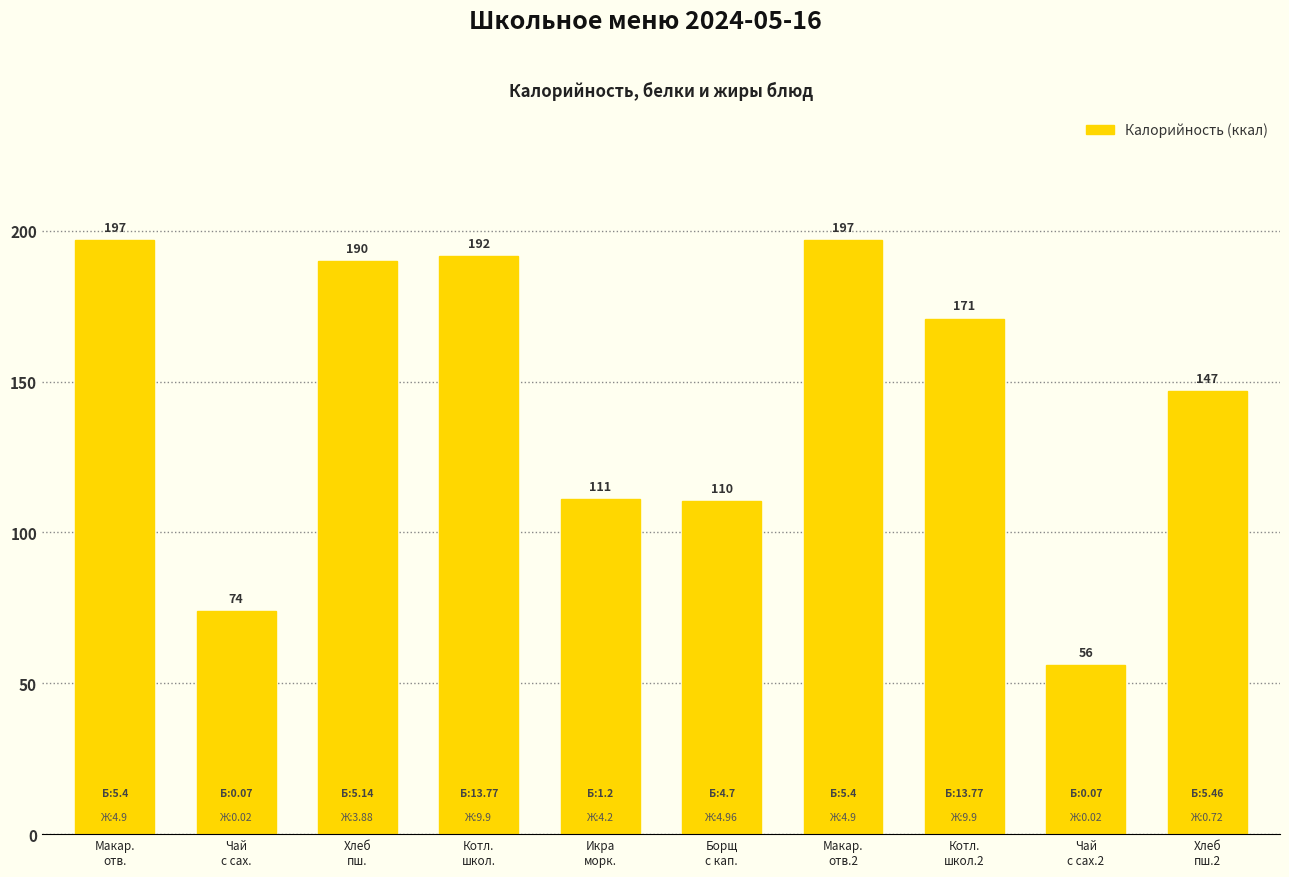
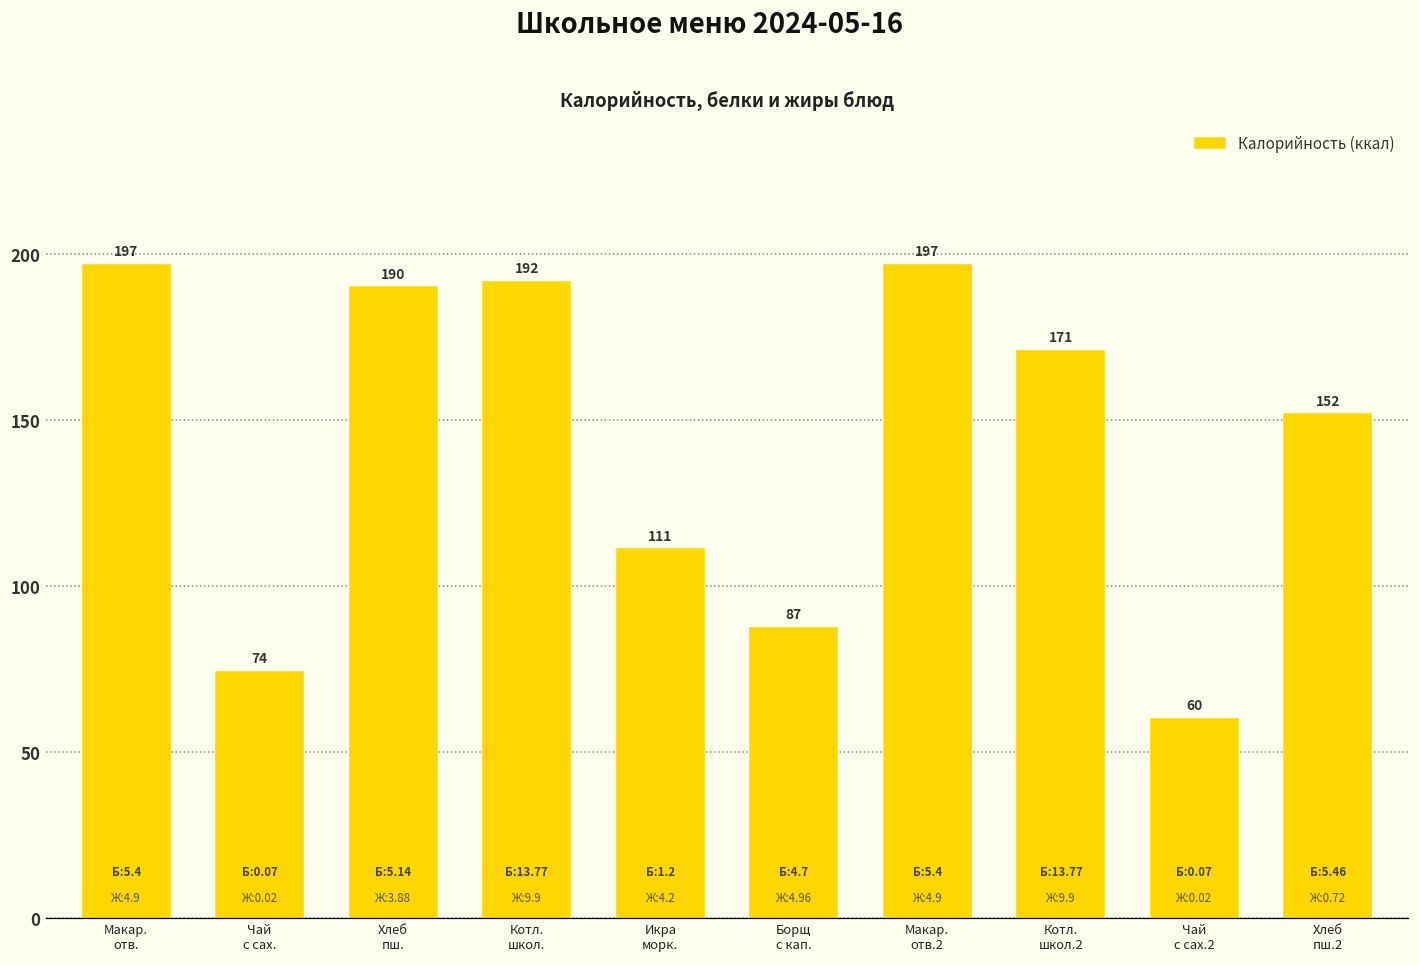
Борщ с кап.: 110 -> 87
Чай с сах.2: 56 -> 60
Хлеб пш.2: 147 -> 152
